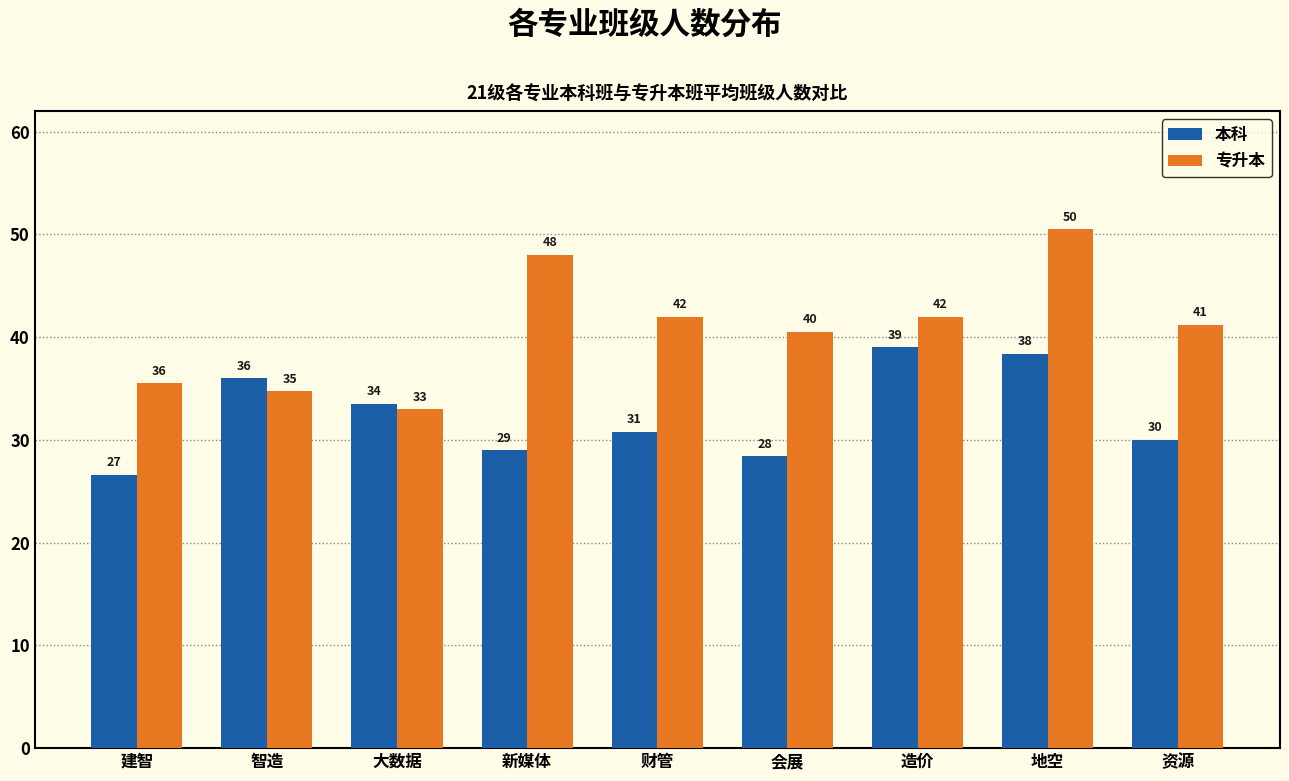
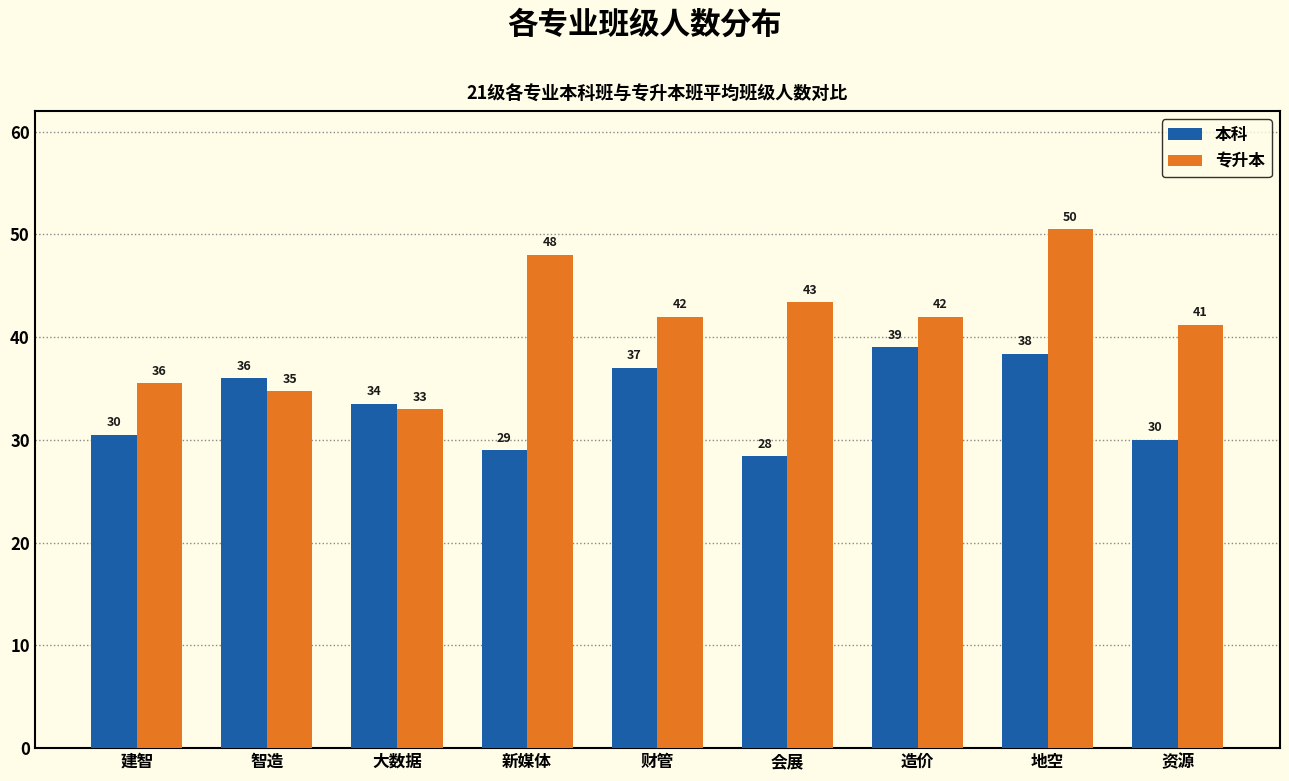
本科, 建智: 27 -> 30
本科, 财管: 31 -> 37
专升本, 会展: 40 -> 43
